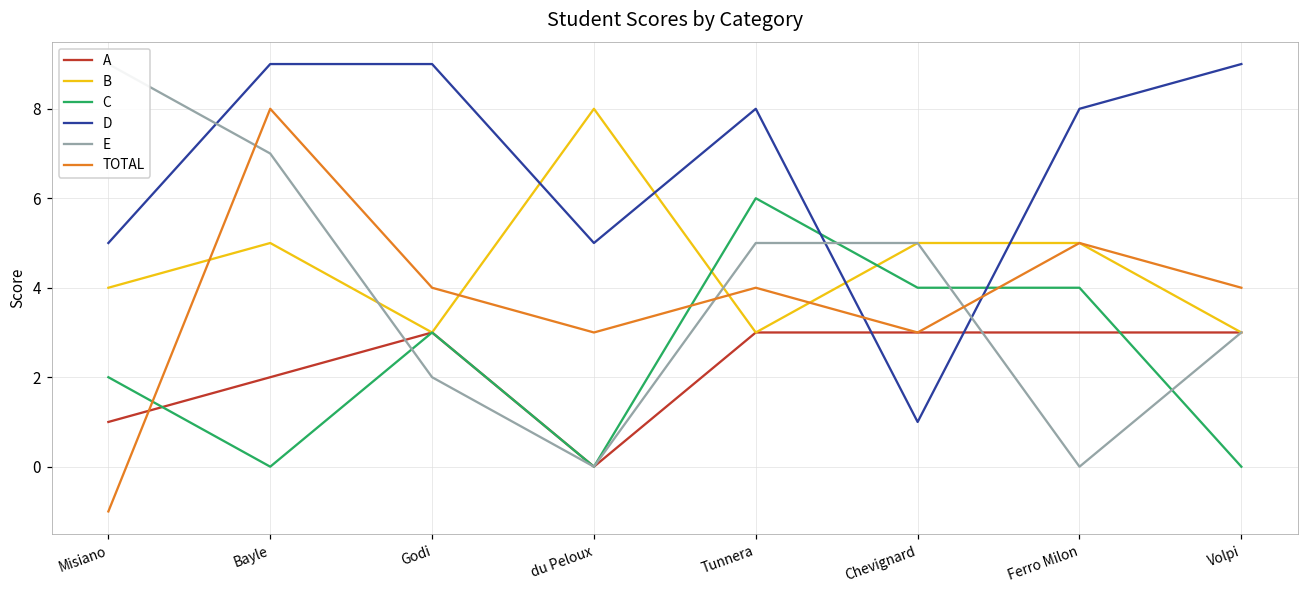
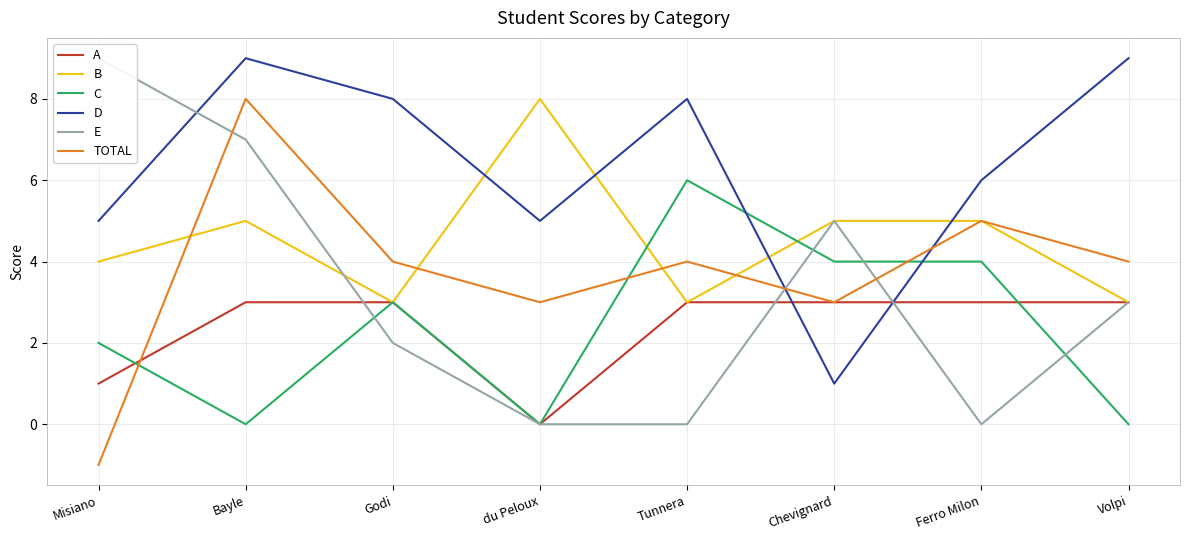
A, Bayle: 2 -> 3
D, Godi: 9 -> 8
E, Tunnera: 5 -> 0
D, Ferro Milon: 8 -> 6
